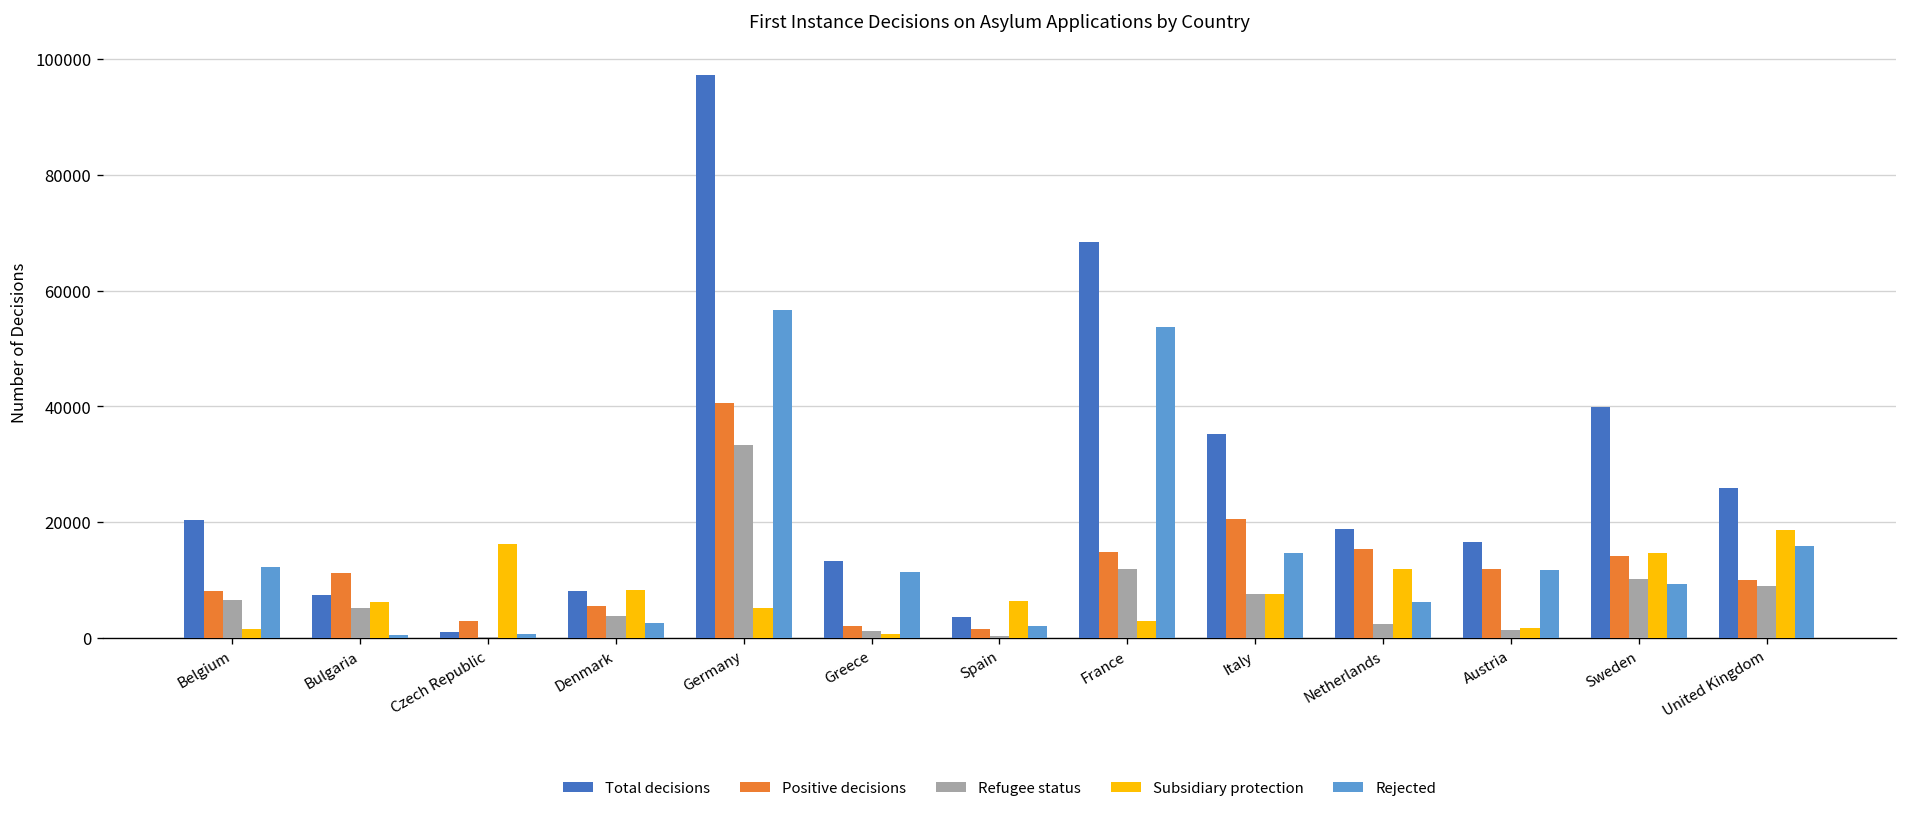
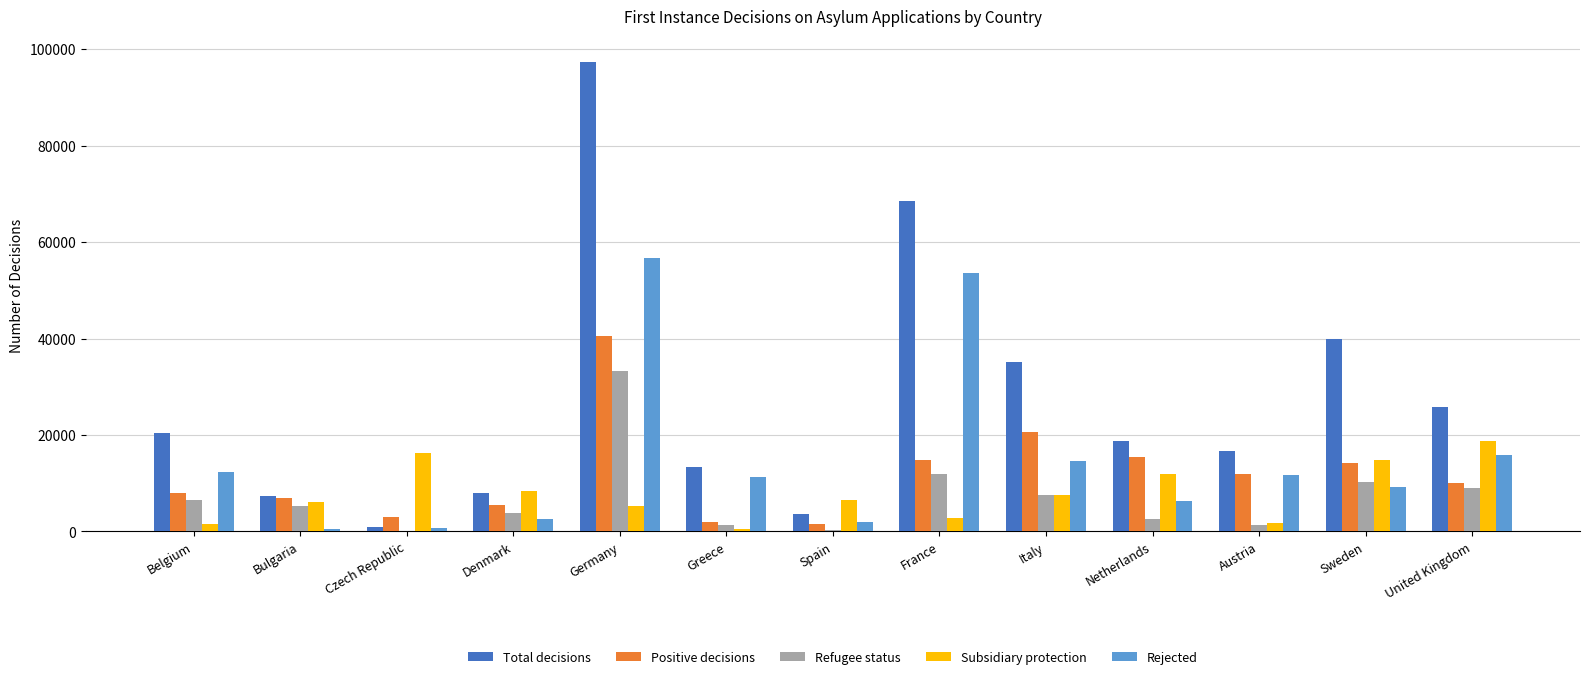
Positive decisions, Bulgaria: 11000 -> 7000
